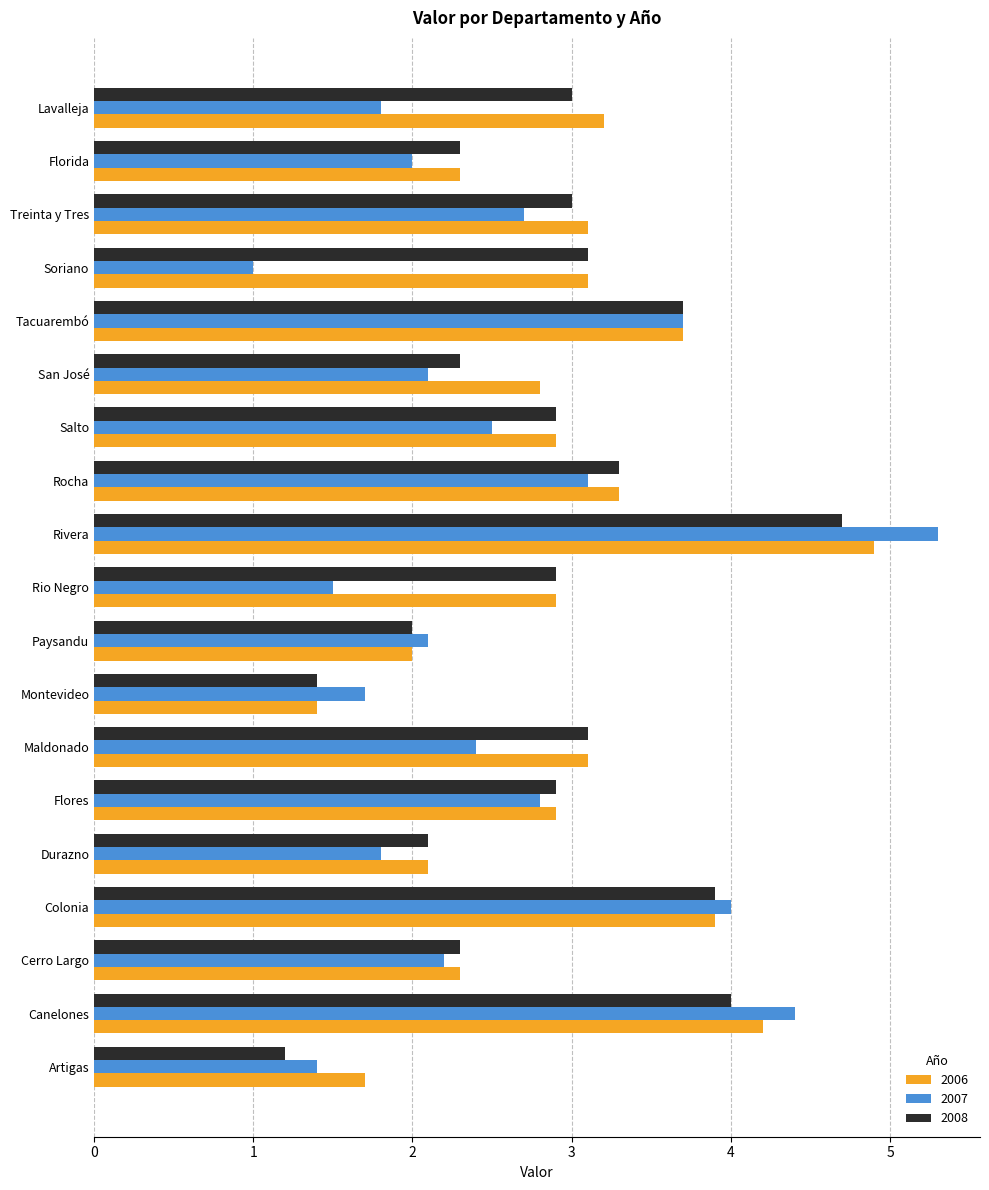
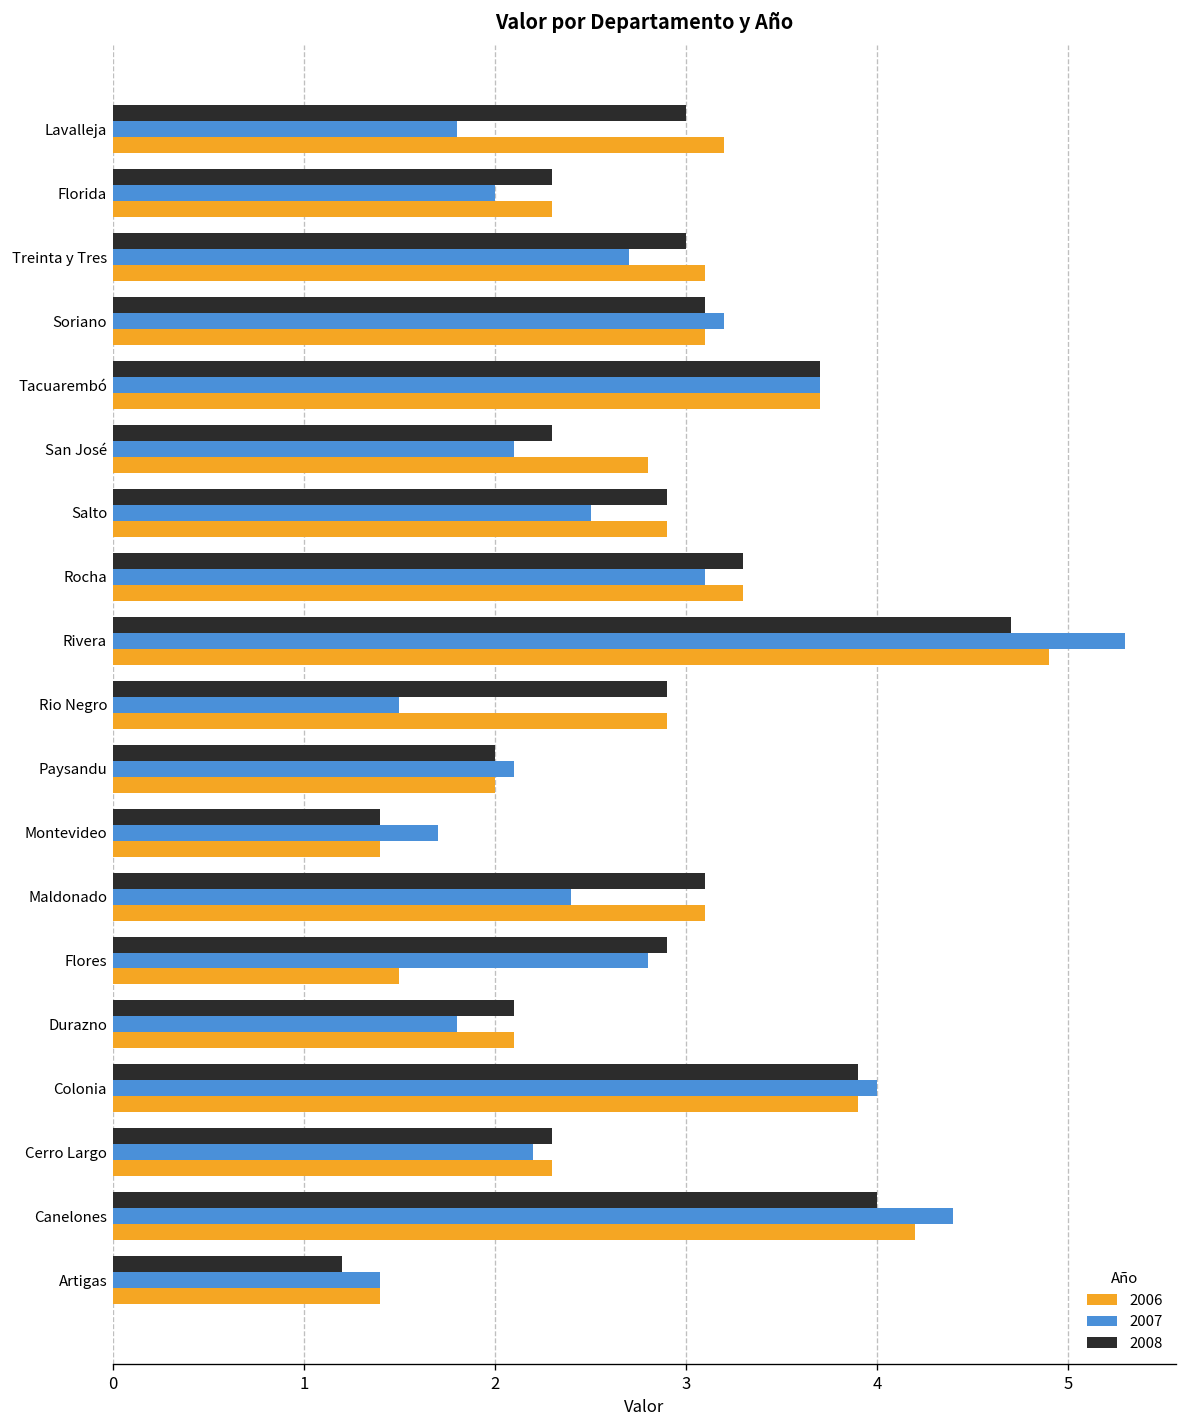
2007, Soriano: 1.0 -> 3.2
2006, Flores: 2.9 -> 1.5
2006, Artigas: 1.7 -> 1.4
